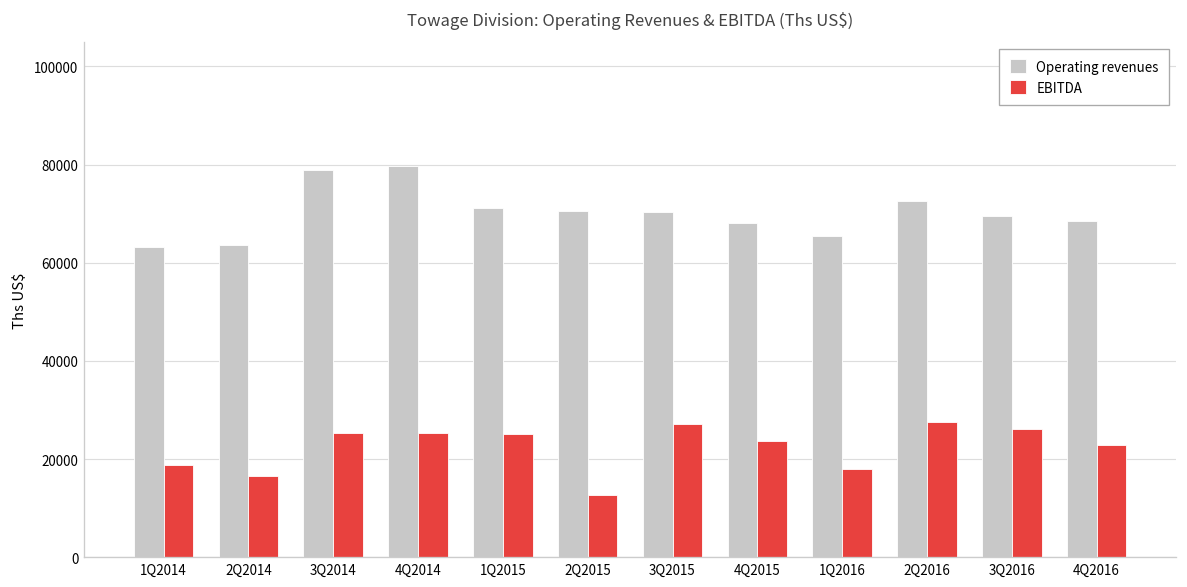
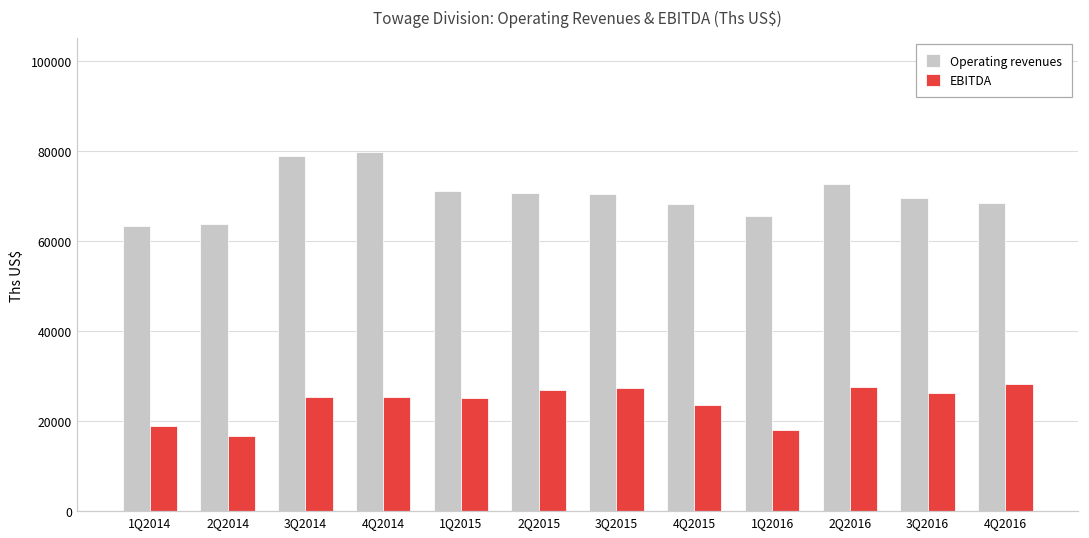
EBITDA, 2Q2015: 13000 -> 27000
EBITDA, 4Q2016: 23000 -> 28000
